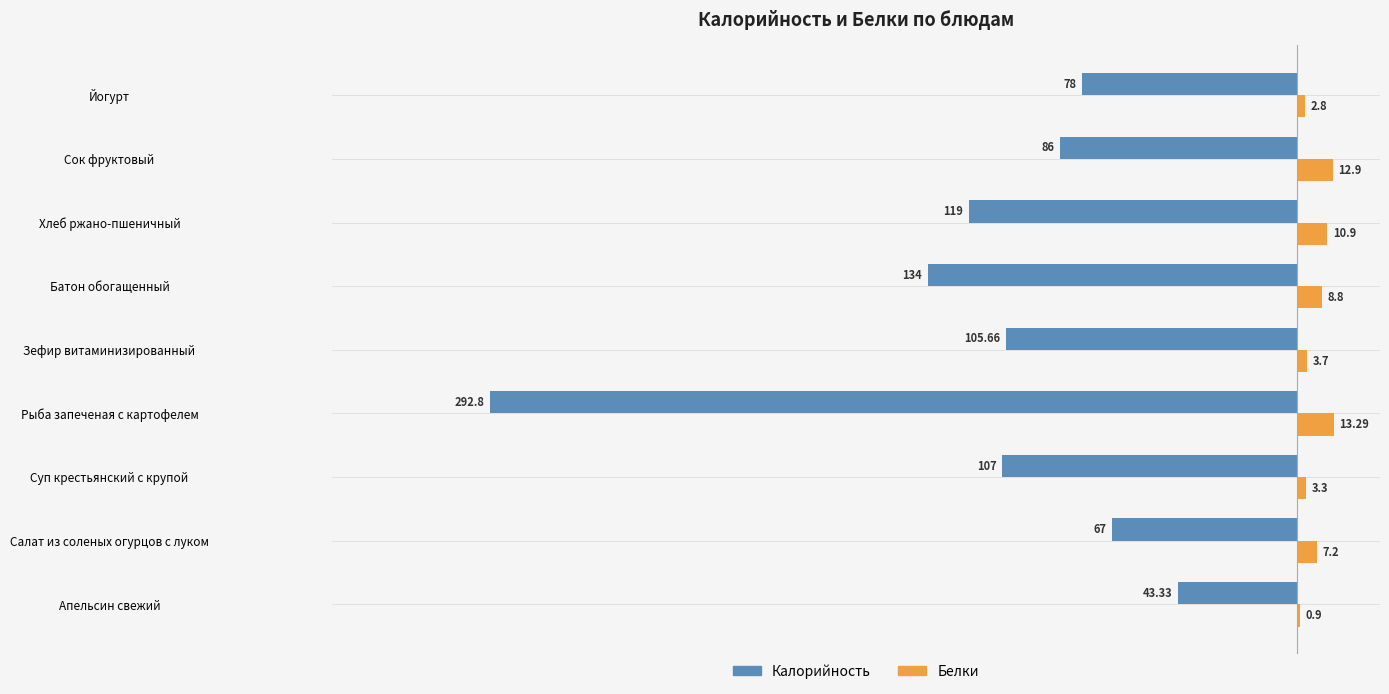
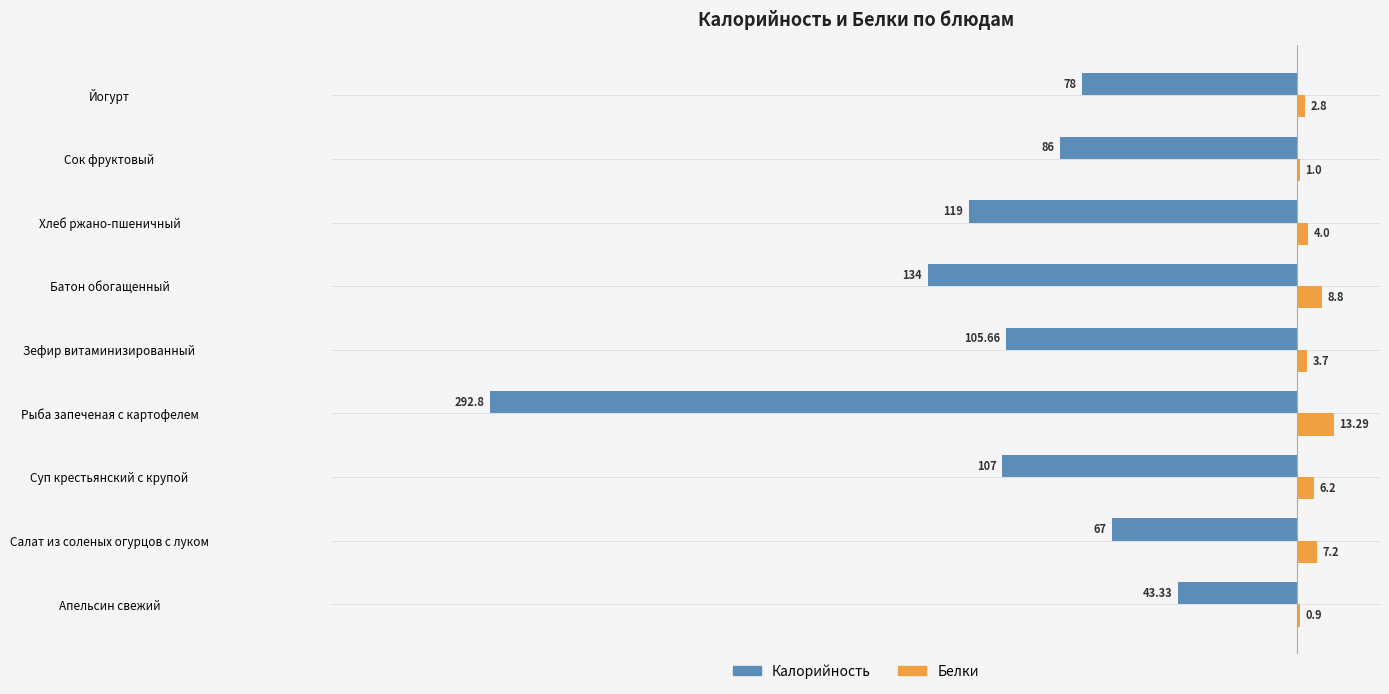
Белки, Сок фруктовый: 12.9 -> 1.0
Белки, Хлеб ржано-пшеничный: 10.9 -> 4.0
Белки, Суп крестьянский с крупой: 3.3 -> 6.2
